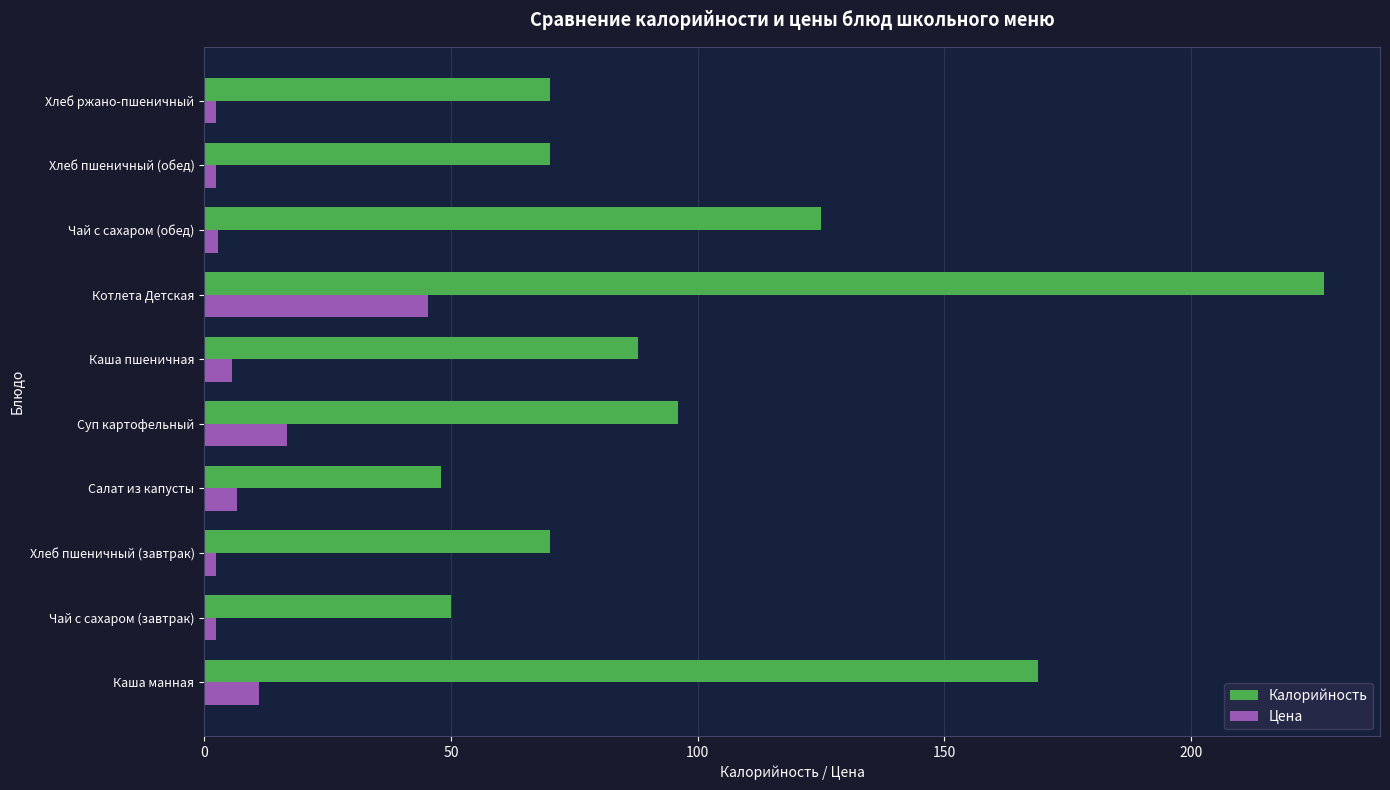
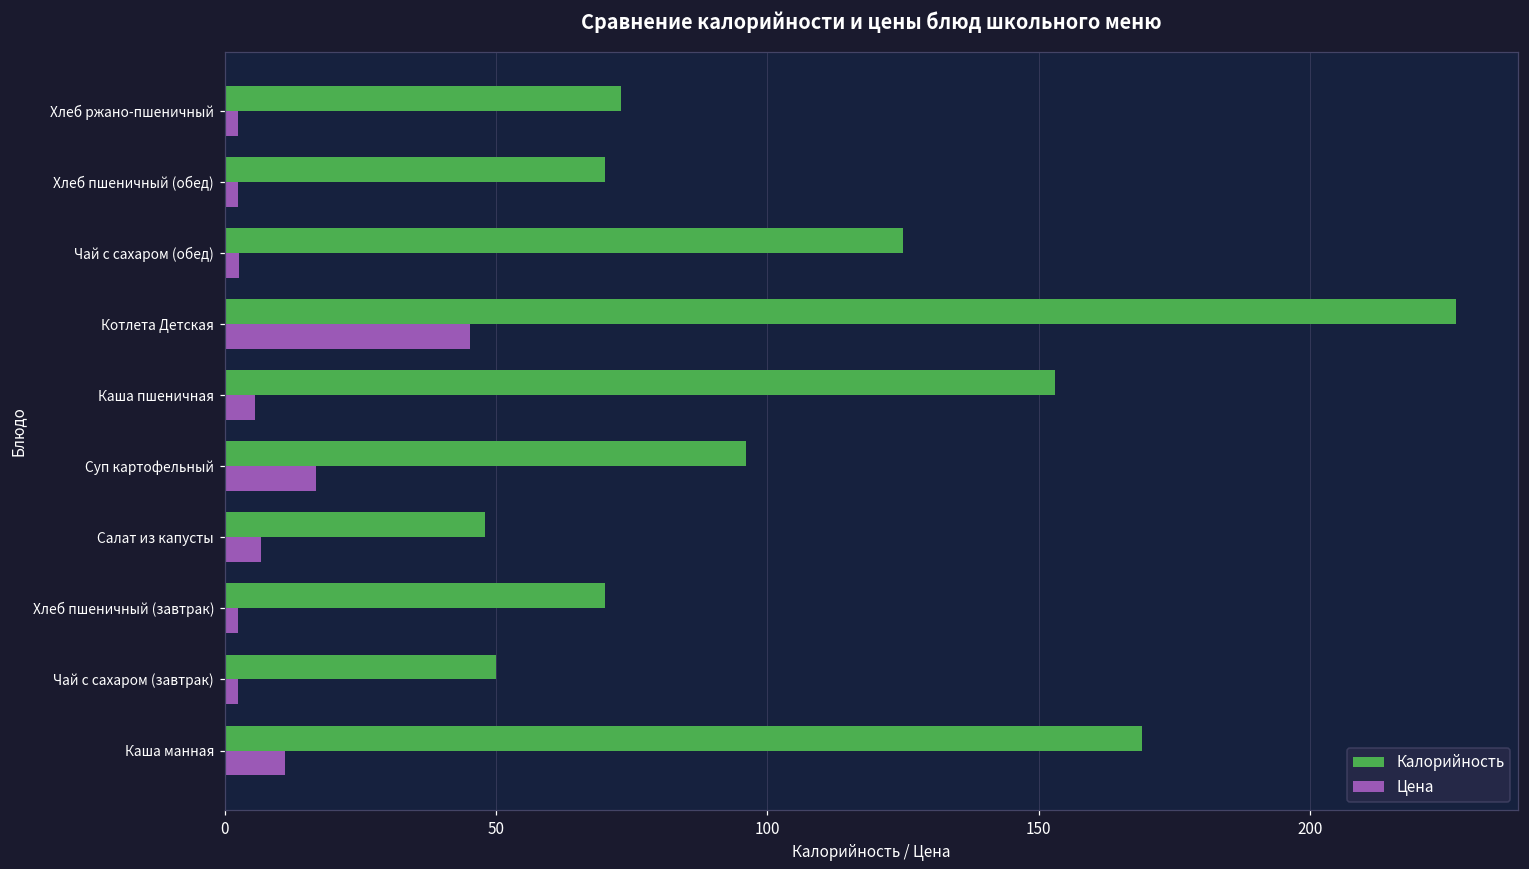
Калорийность, Хлеб ржано-пшеничный: 70 -> 73
Калорийность, Каша пшеничная: 88 -> 153
